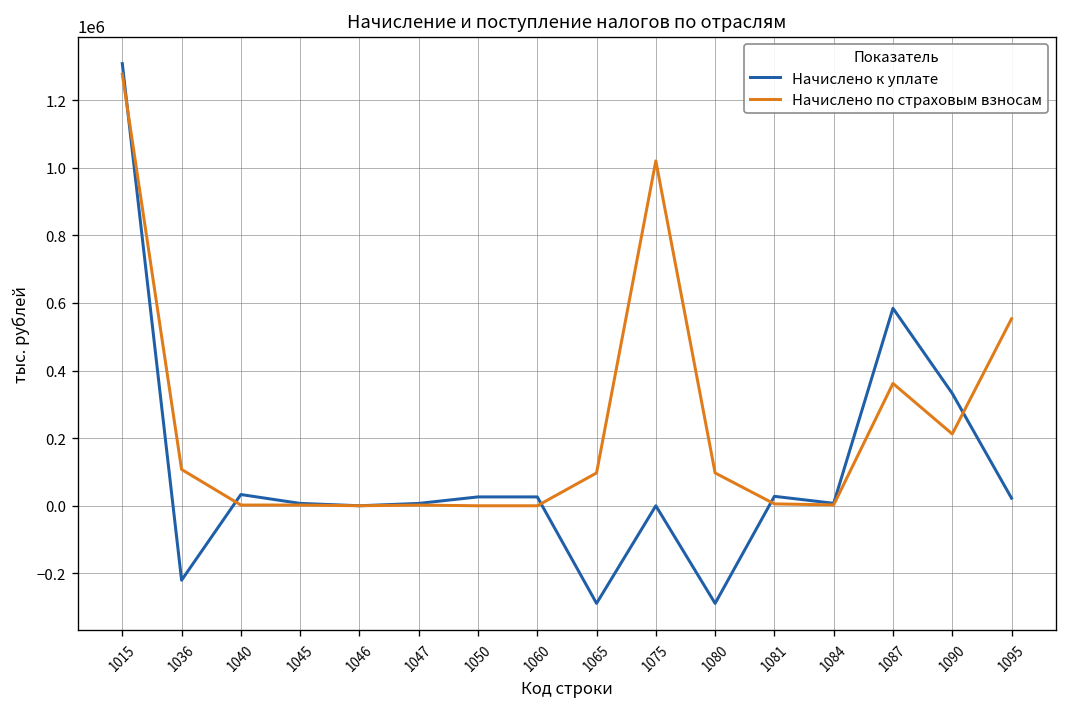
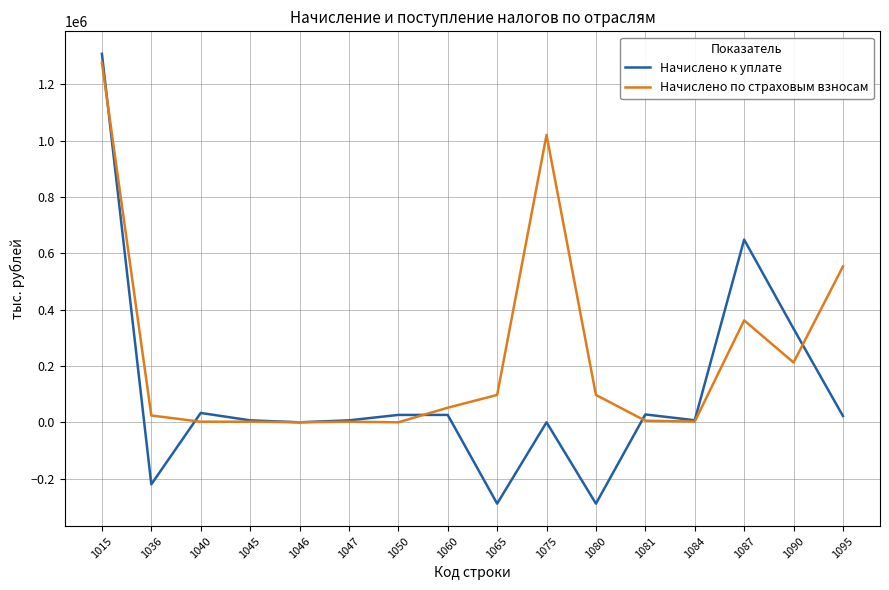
Начислено по страховым взносам, 1036: 110000 -> 20000
Начислено по страховым взносам, 1060: 0 -> 50000
Начислено к уплате, 1087: 580000 -> 650000
